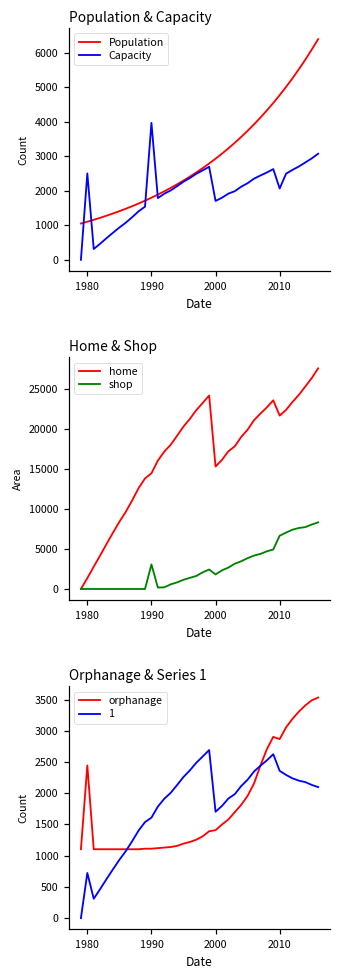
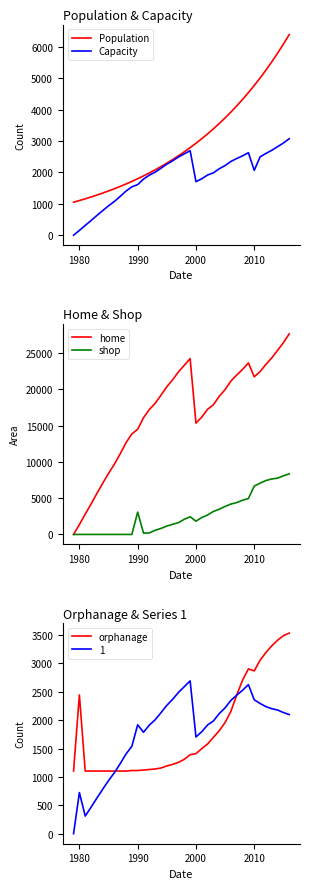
Population & Capacity, Capacity, 1980: 2500 -> 200
Population & Capacity, Capacity, 1990: 4000 -> 1600
Orphanage & Series 1, 1, 1990: 1600 -> 1900
